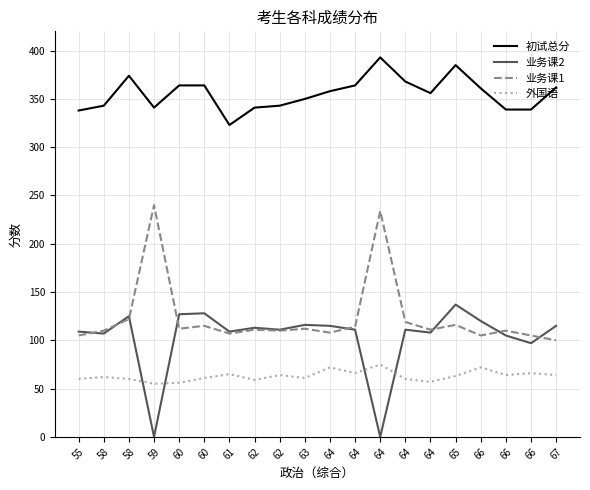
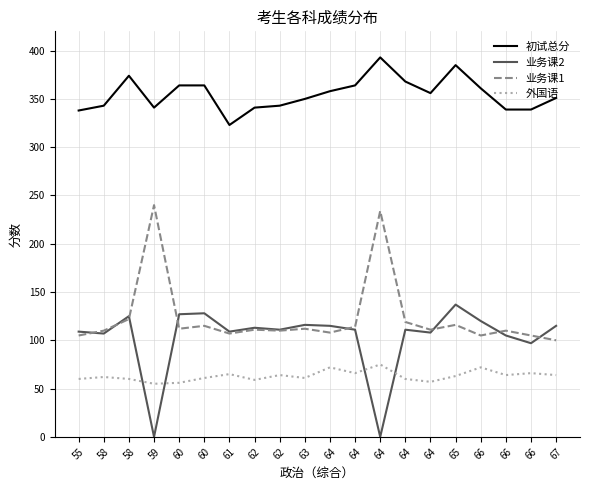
初试总分, 67: 360 -> 350
